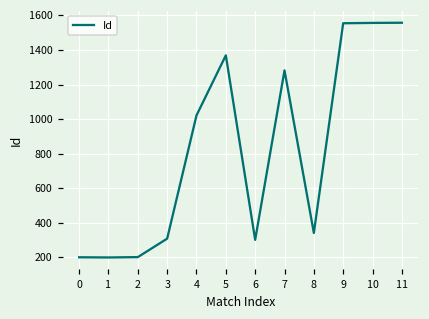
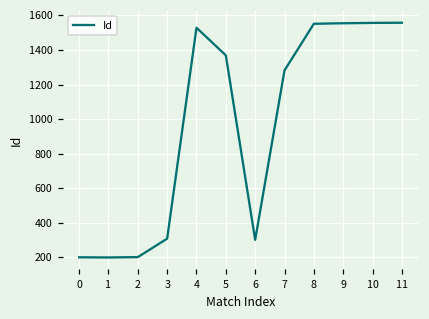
4: 1020 -> 1530
8: 340 -> 1550
